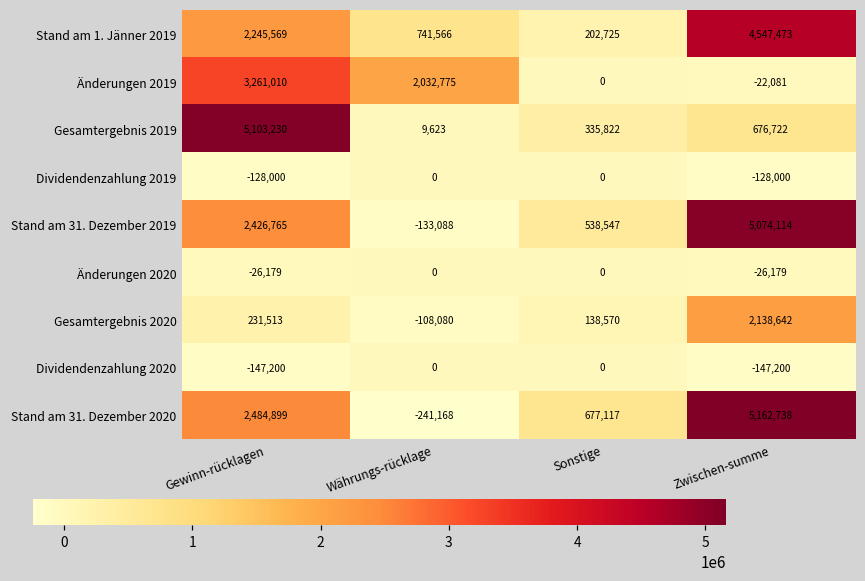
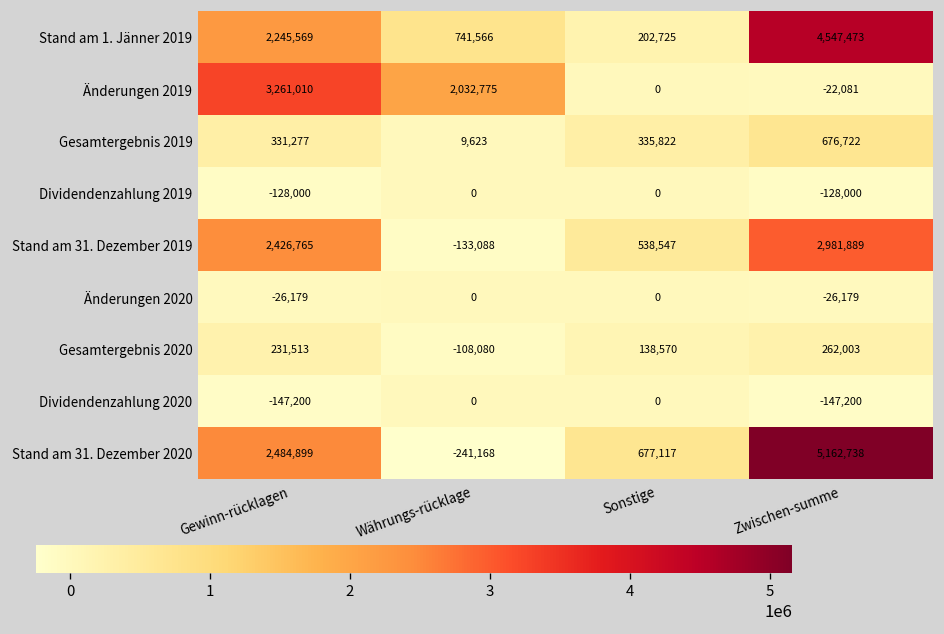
Gesamtergebnis 2019, Gewinn­rücklagen: 5,103,230 -> 331,277
Stand am 31. Dezember 2019, Zwischen­summe: 5,074,114 -> 2,981,889
Gesamtergebnis 2020, Zwischen­summe: 2,138,642 -> 262,003
